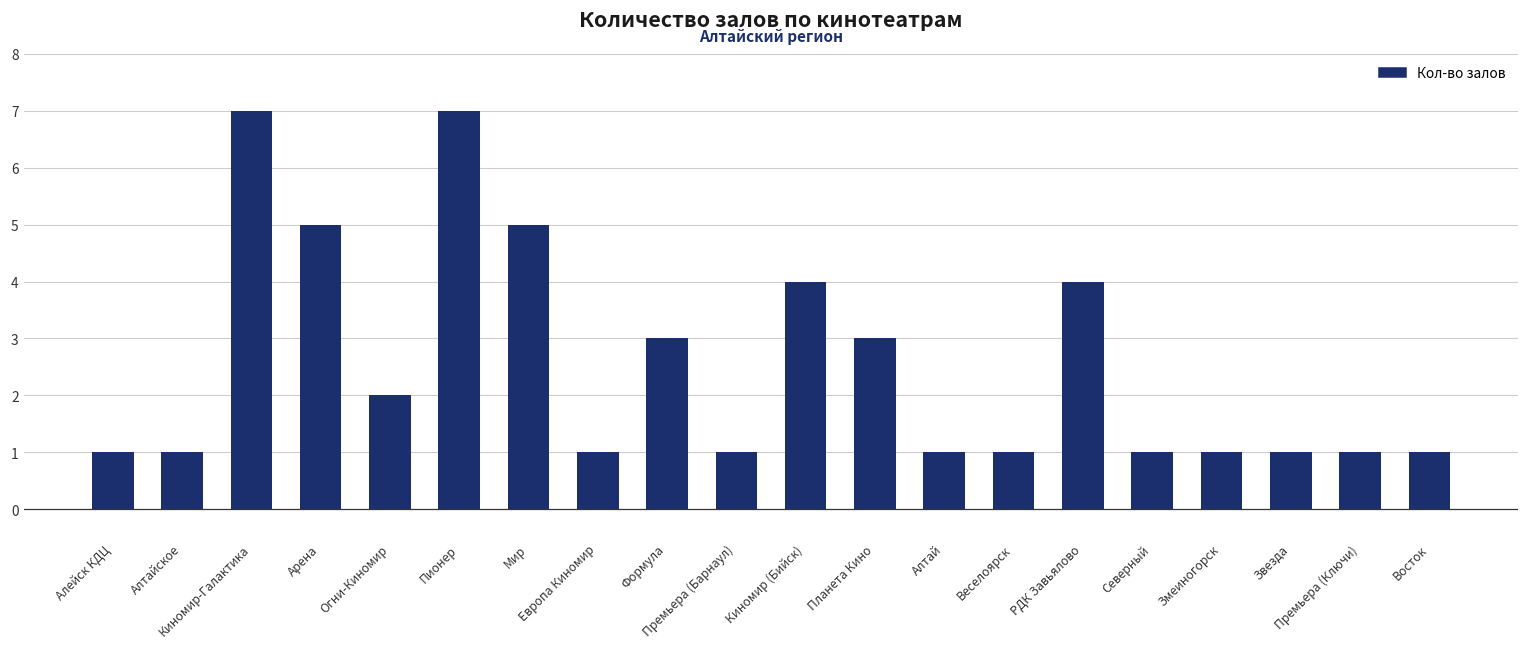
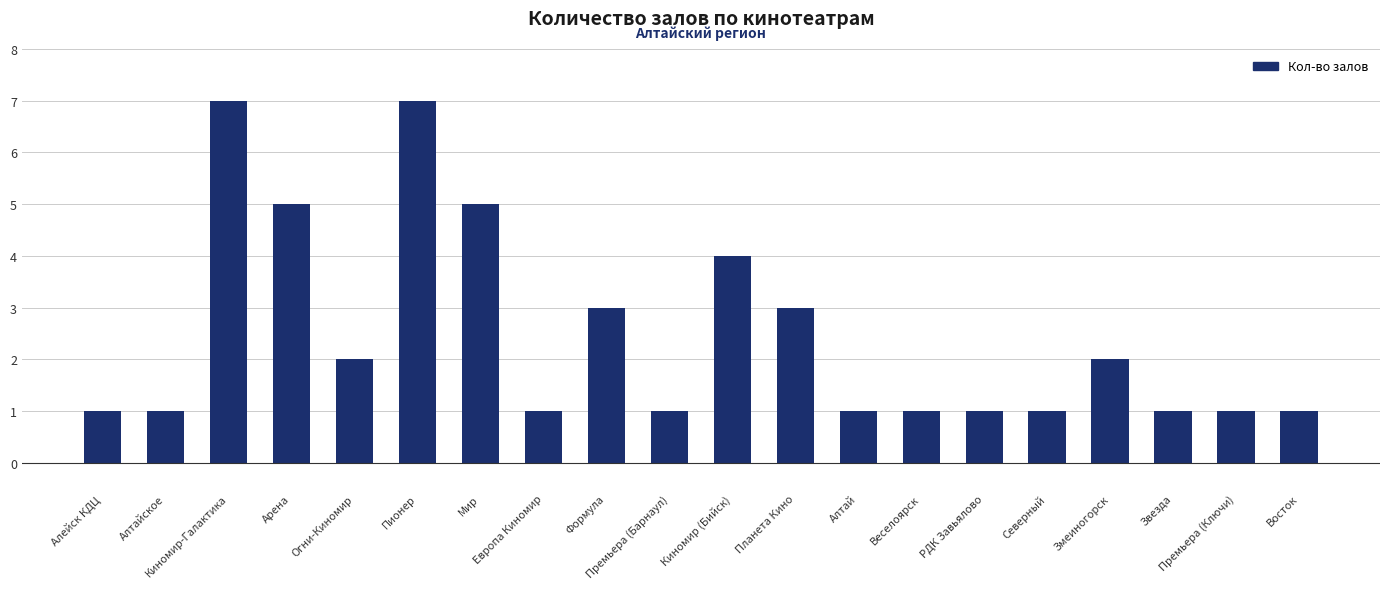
РДК Завьялово: 4 -> 1
Змеиногорск: 1 -> 2
